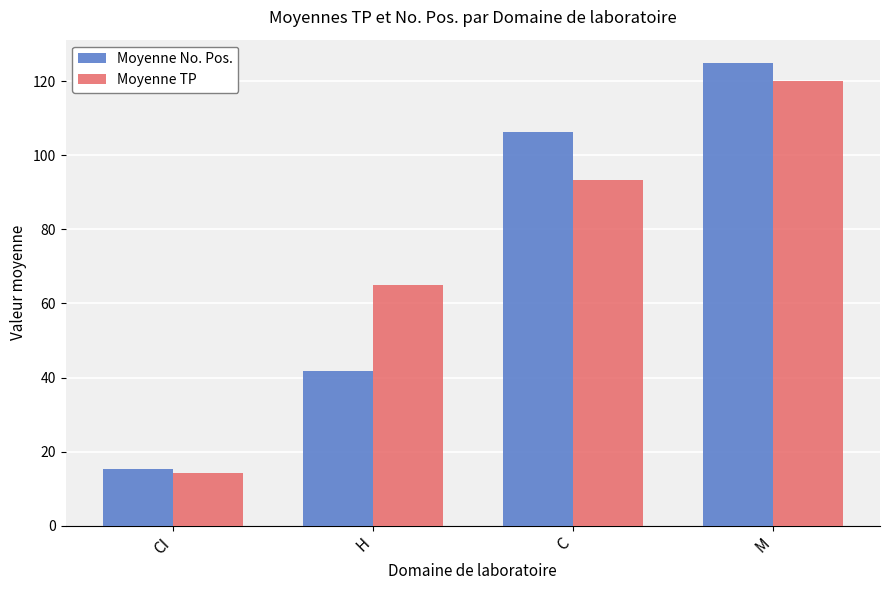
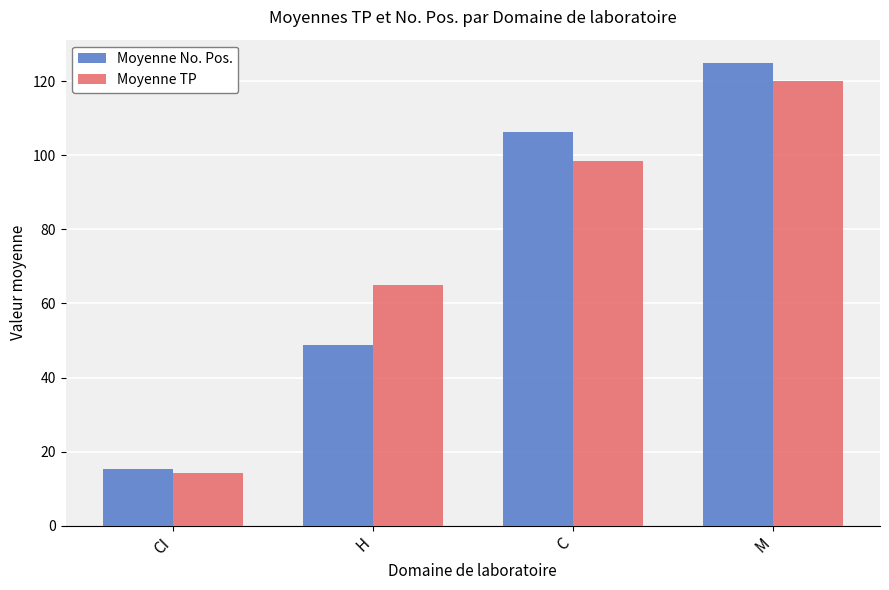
Moyenne No. Pos., H: 42 -> 49
Moyenne TP, C: 93 -> 98
